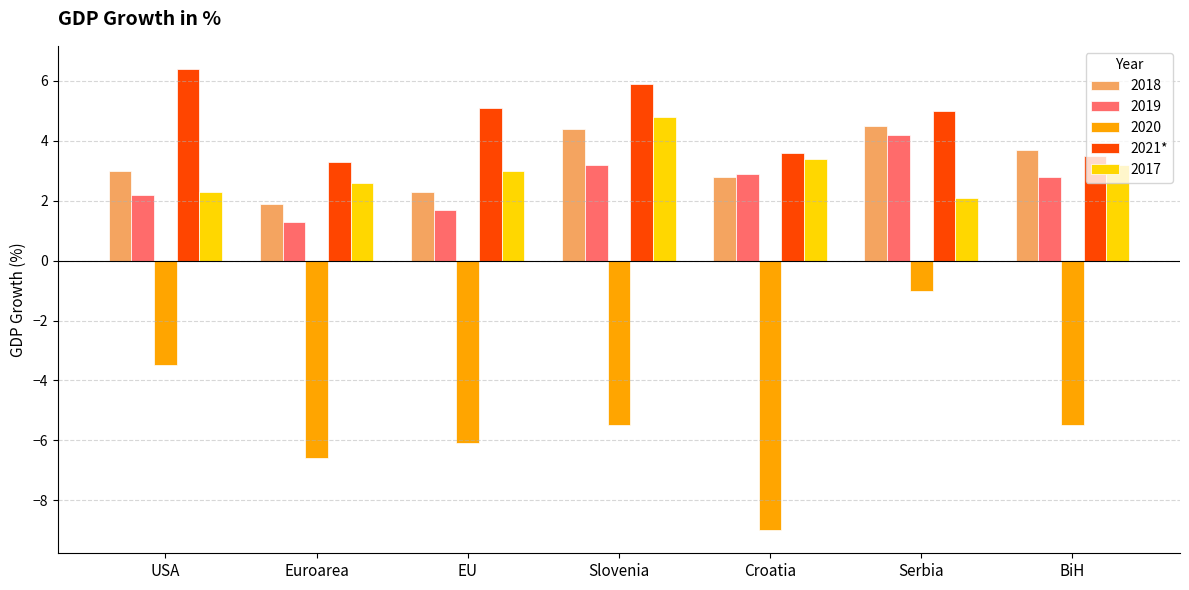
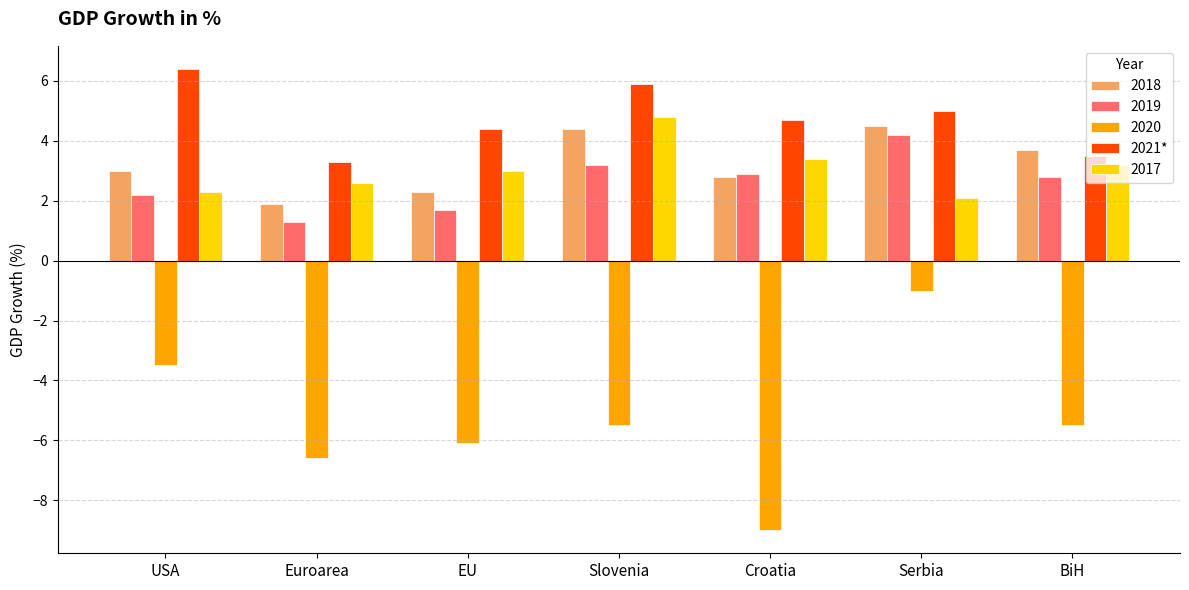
2021*, EU: 5.1 -> 4.4
2021*, Croatia: 3.6 -> 4.7
